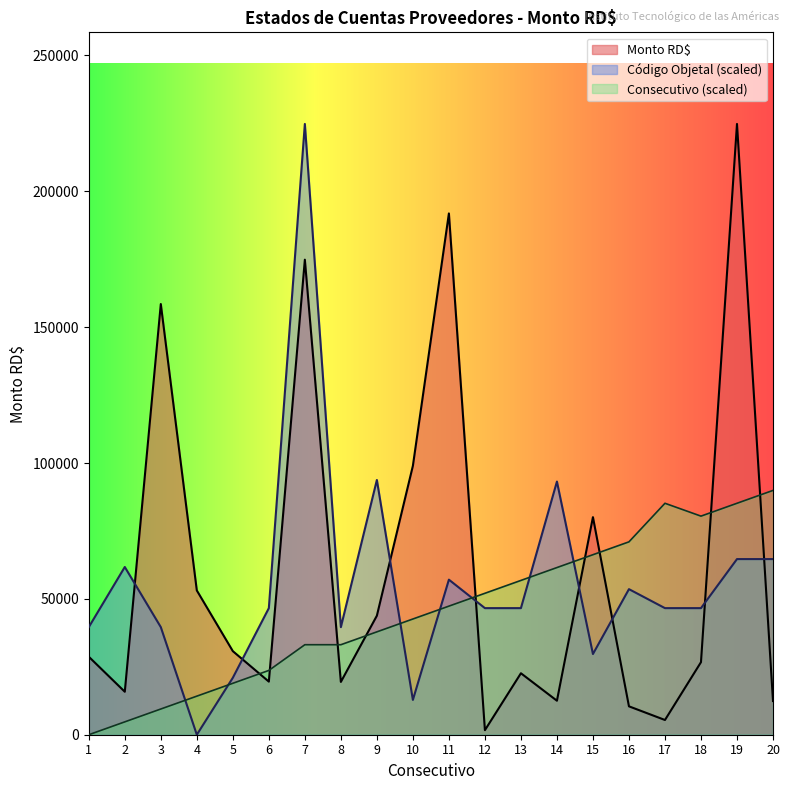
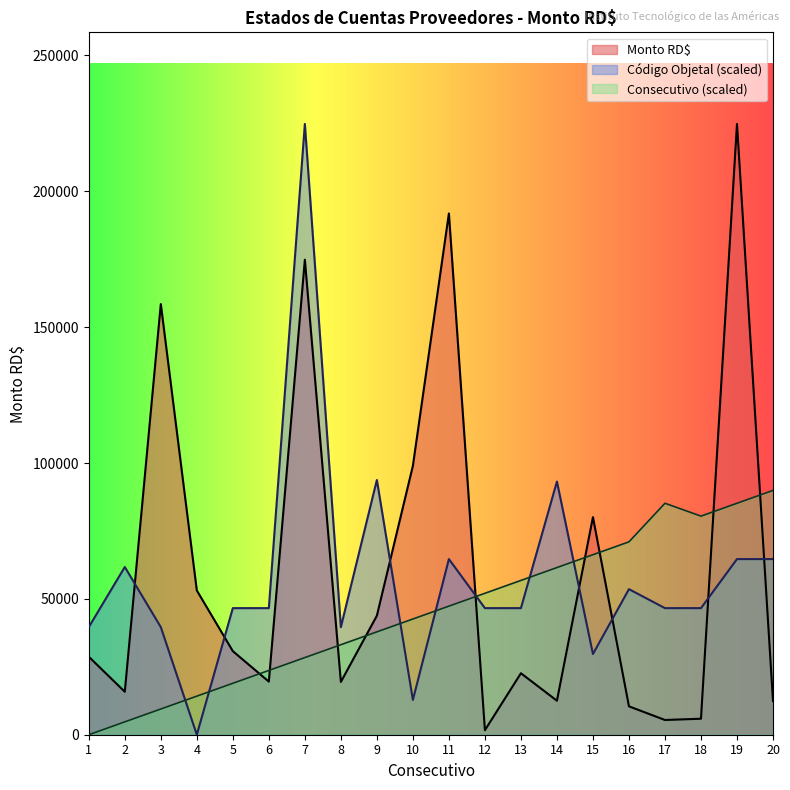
Código Objetal (scaled), 5: 21000 -> 47000
Consecutivo (scaled), 7: 33000 -> 28000
Código Objetal (scaled), 11: 57000 -> 65000
Monto RD$, 18: 27000 -> 6000
